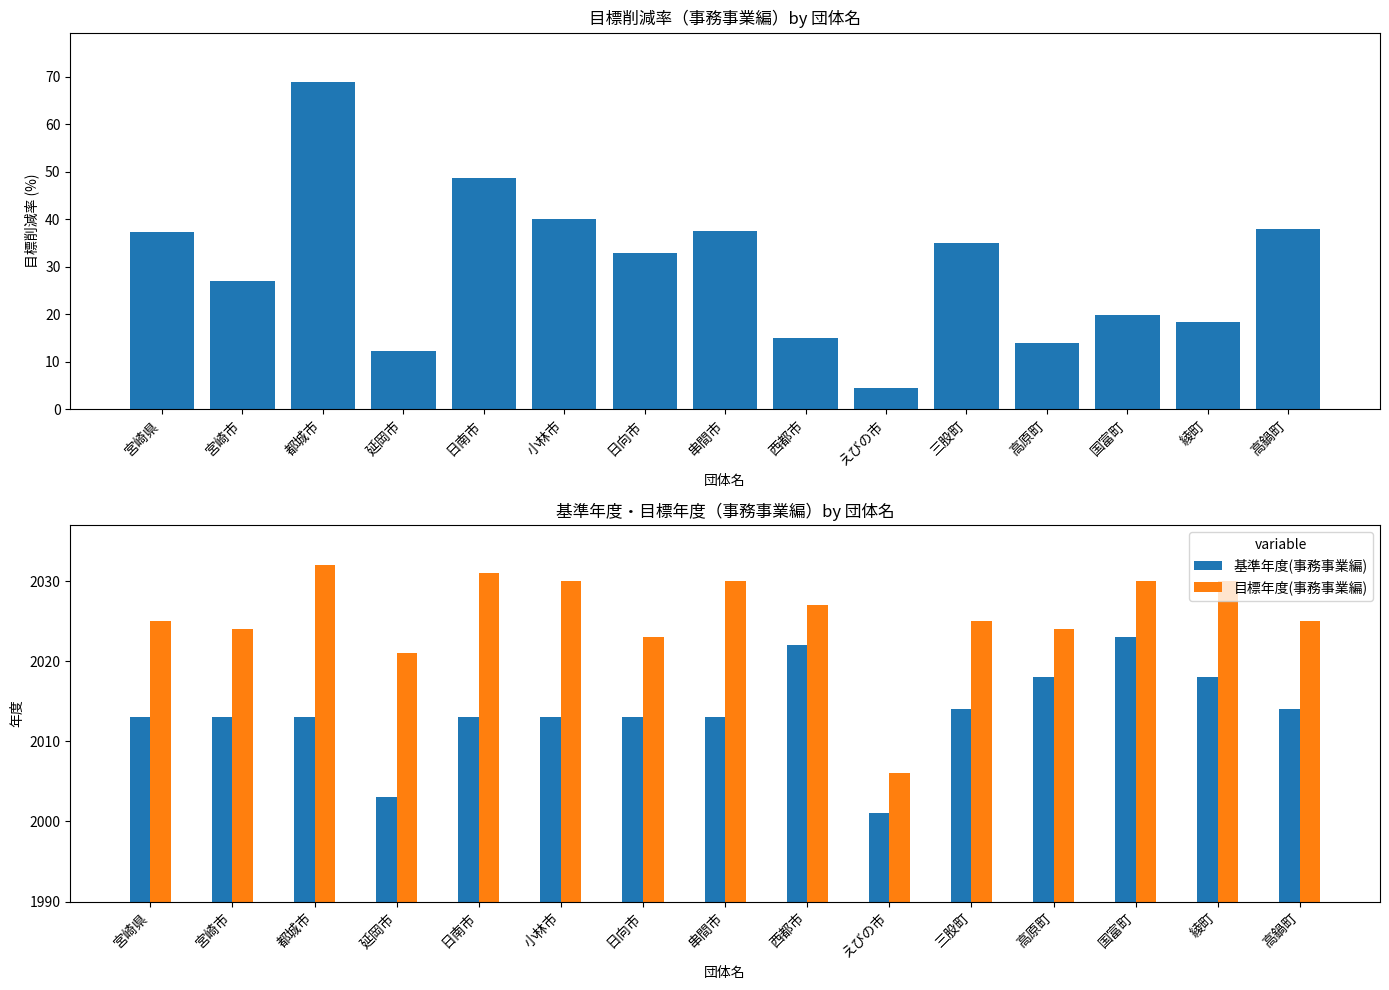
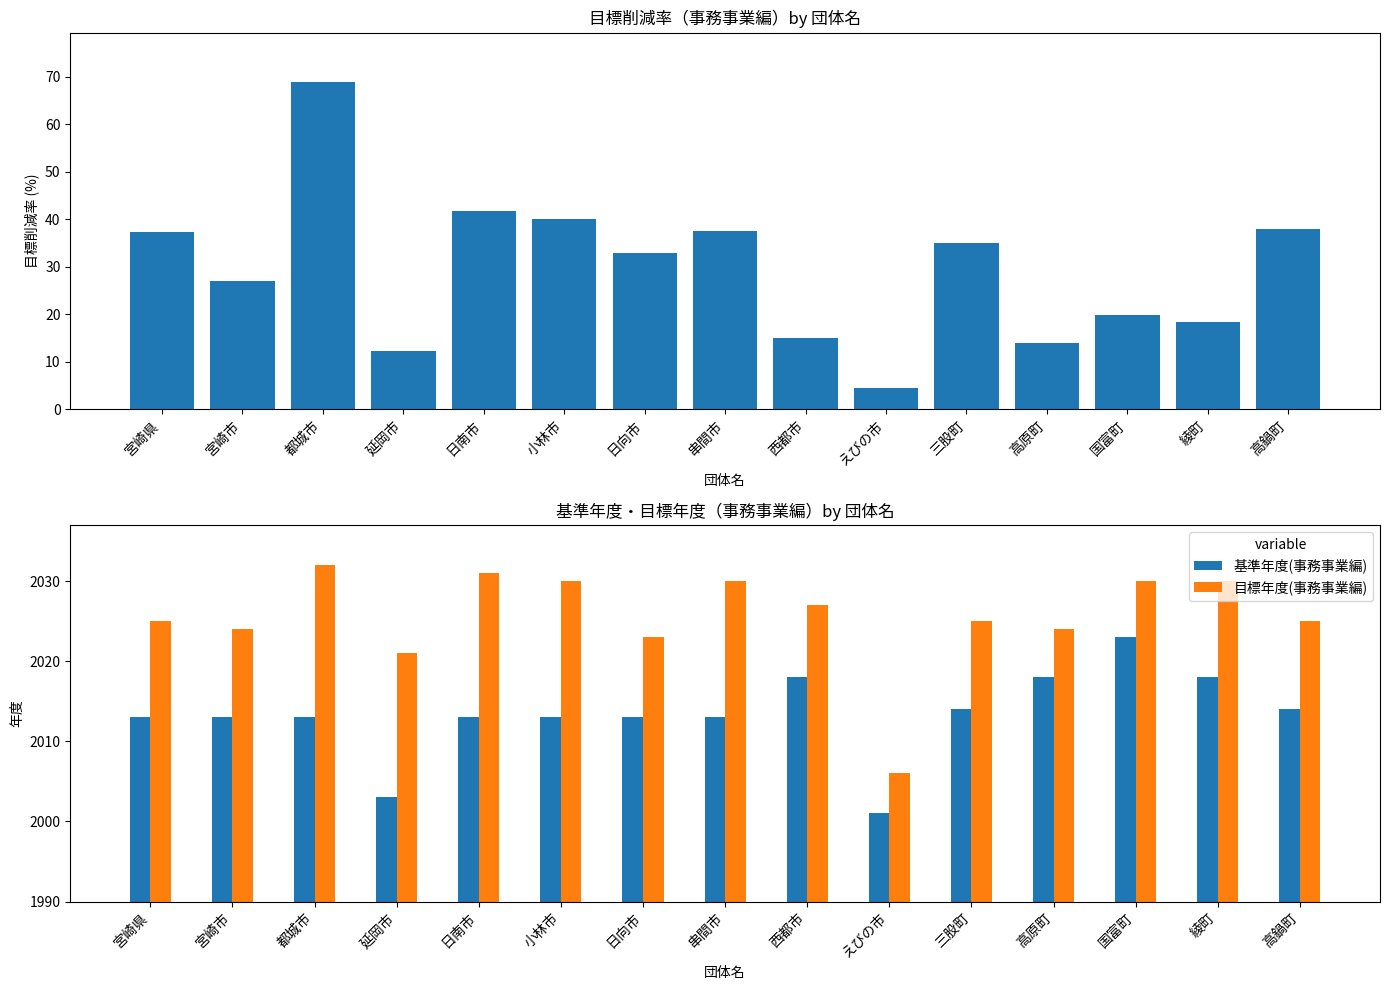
目標削減率（事務事業編）by 団体名, 日南市: 49 -> 42
基準年度・目標年度（事務事業編）by 団体名, 基準年度(事務事業編), 西都市: 2022 -> 2018
